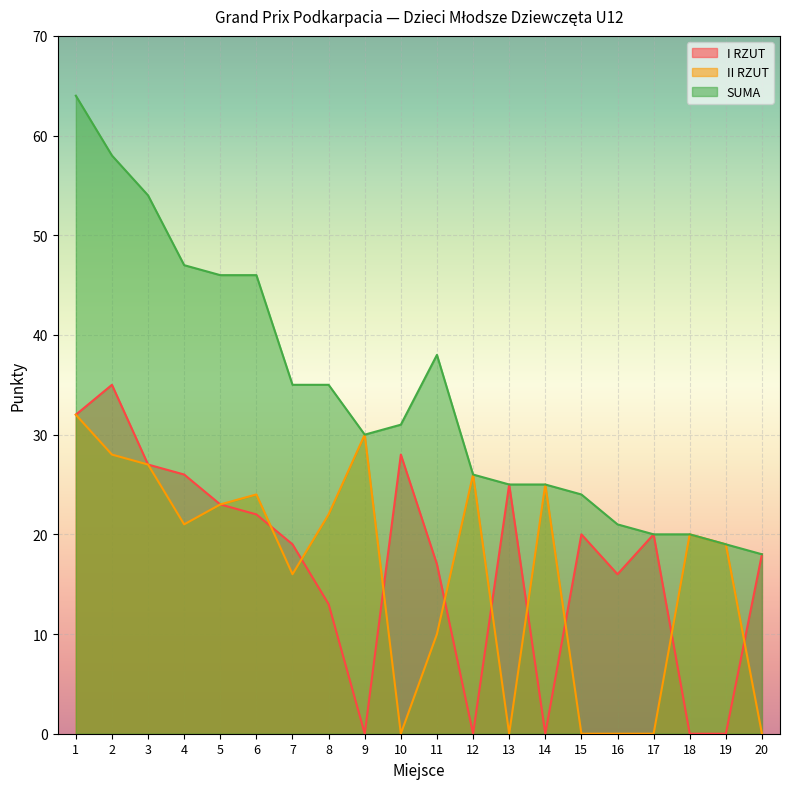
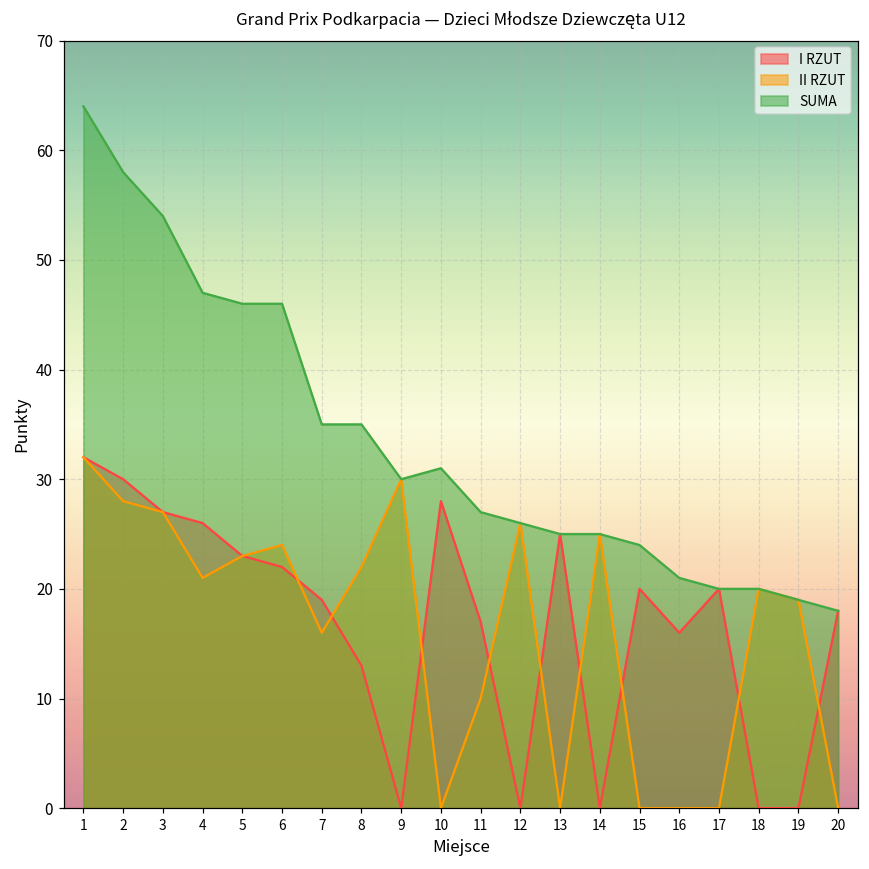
I RZUT, 2: 35 -> 30
SUMA, 11: 38 -> 27
